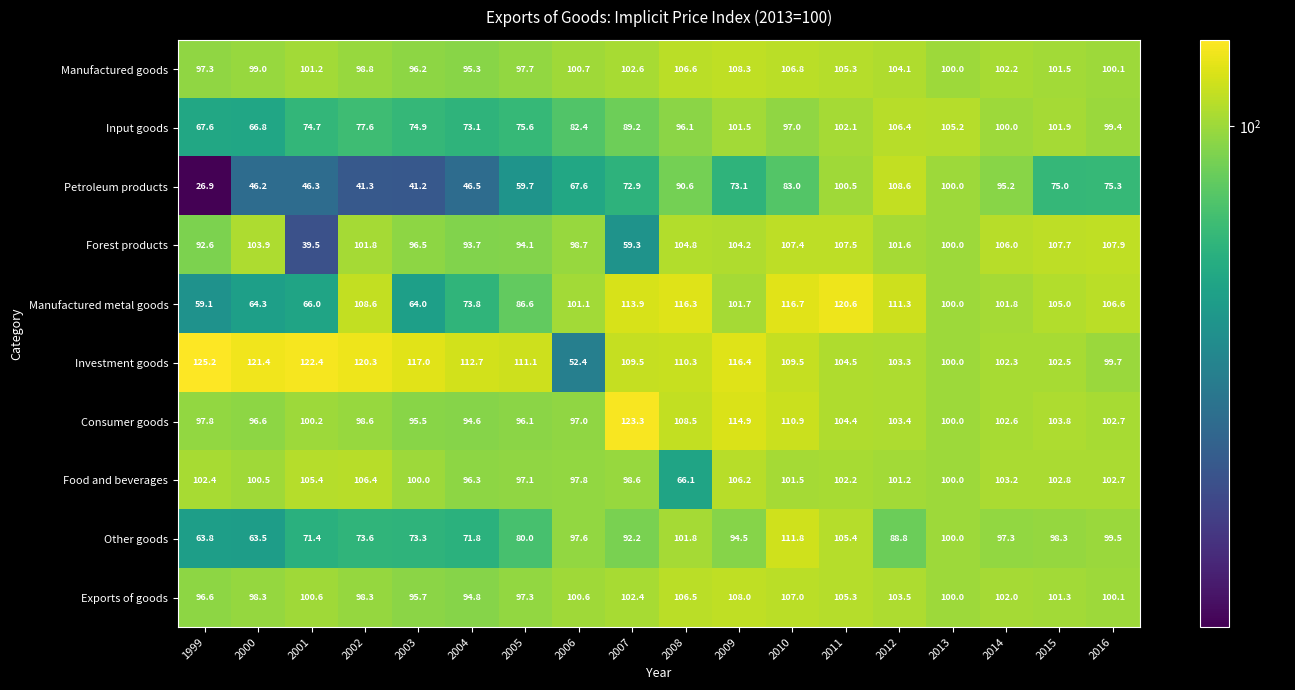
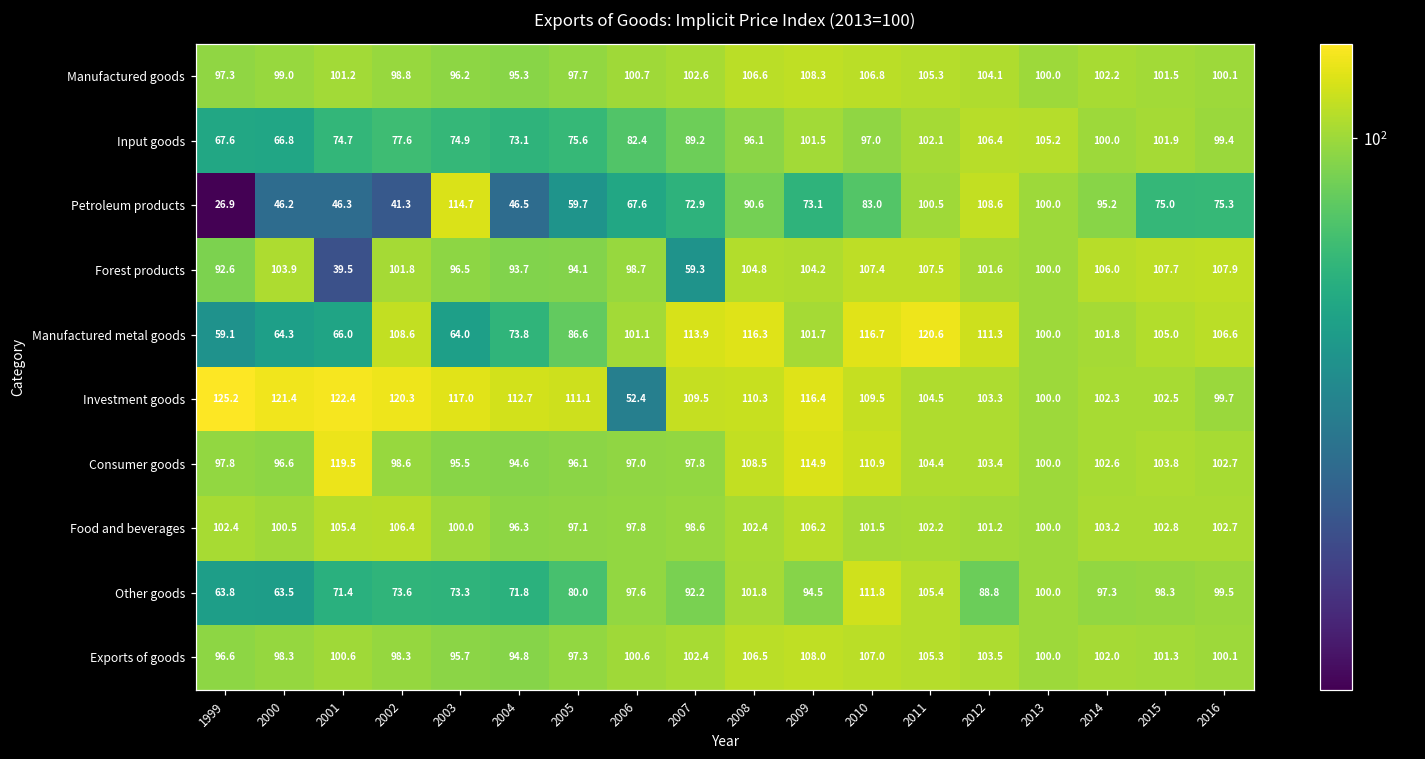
Petroleum products, 2003: 41.2 -> 114.7
Consumer goods, 2001: 100.2 -> 119.5
Consumer goods, 2007: 123.3 -> 97.8
Food and beverages, 2008: 66.1 -> 102.4
